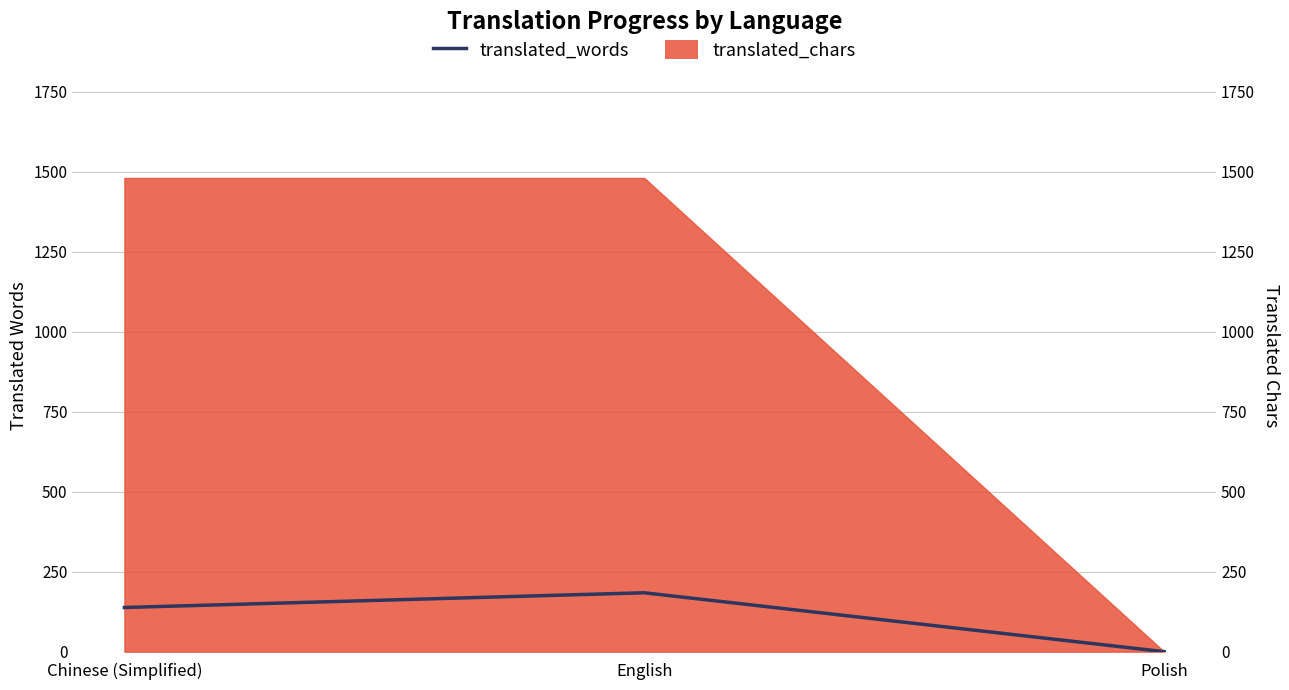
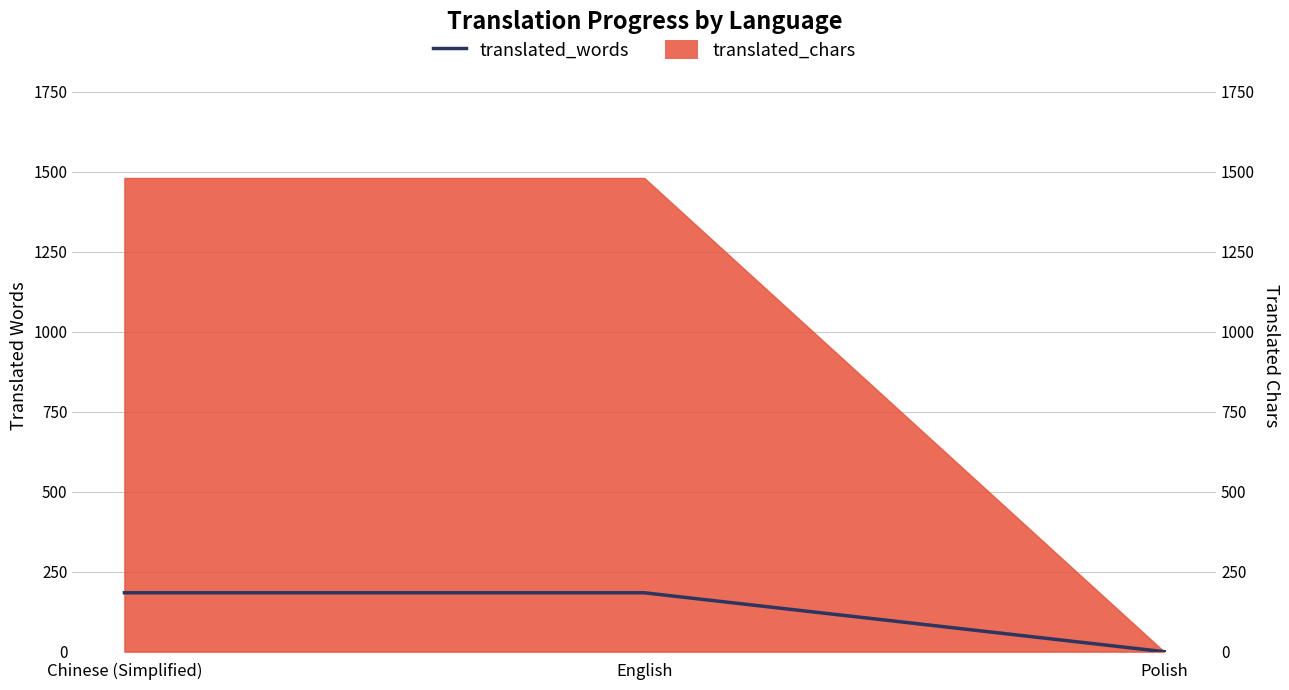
translated_words, Chinese (Simplified): 140 -> 180
